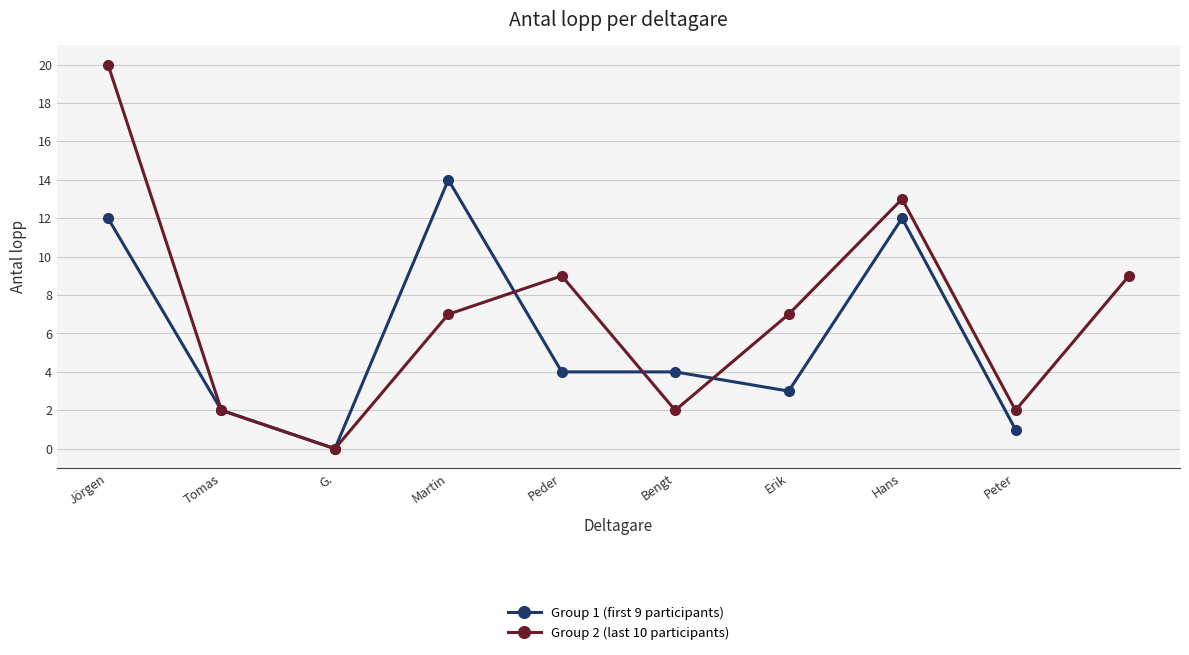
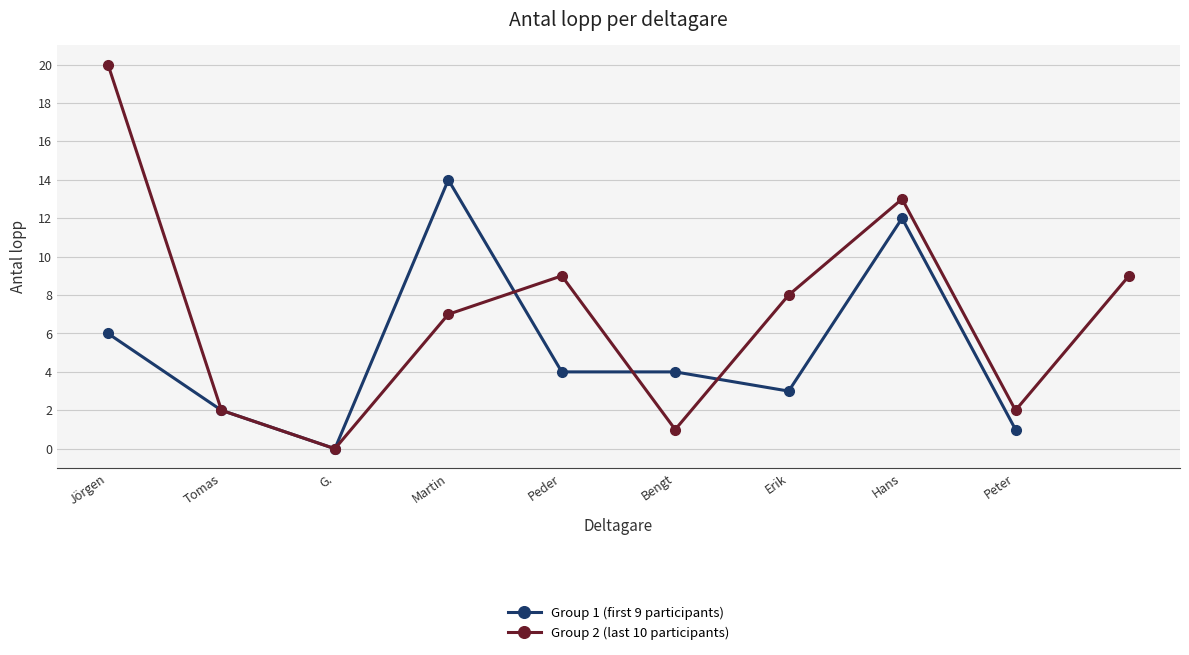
Group 1 (first 9 participants), Jörgen: 12 -> 6
Group 2 (last 10 participants), Bengt: 2 -> 1
Group 2 (last 10 participants), Erik: 7 -> 8
